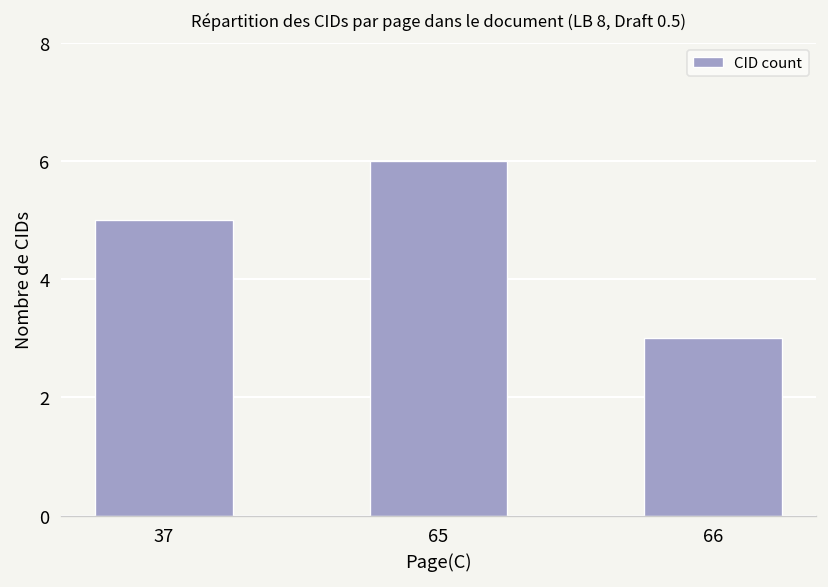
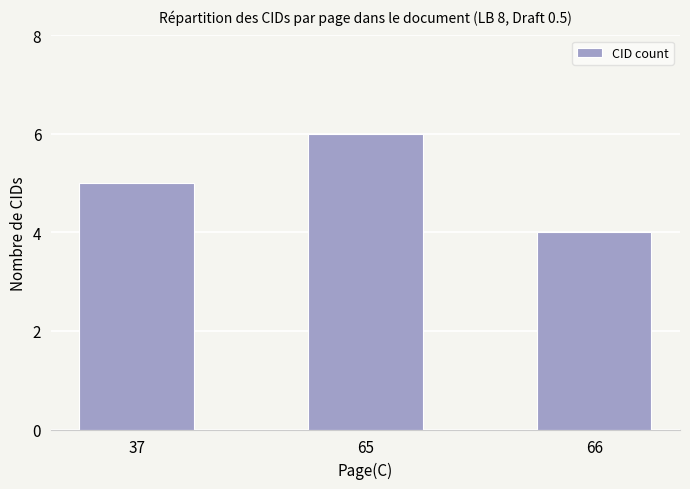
66: 3 -> 4
